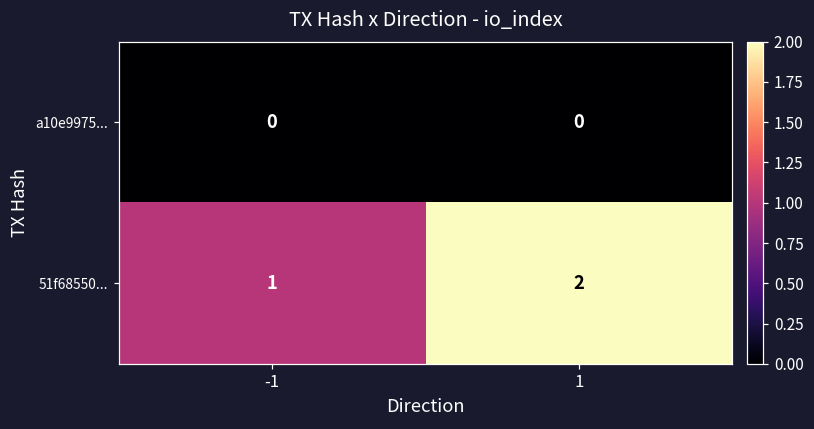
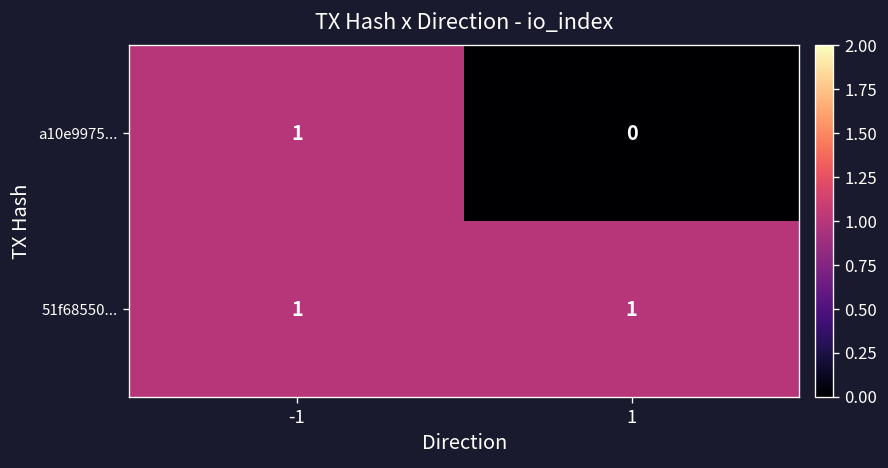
a10e9975..., -1: 0 -> 1
51f68550..., 1: 2 -> 1
